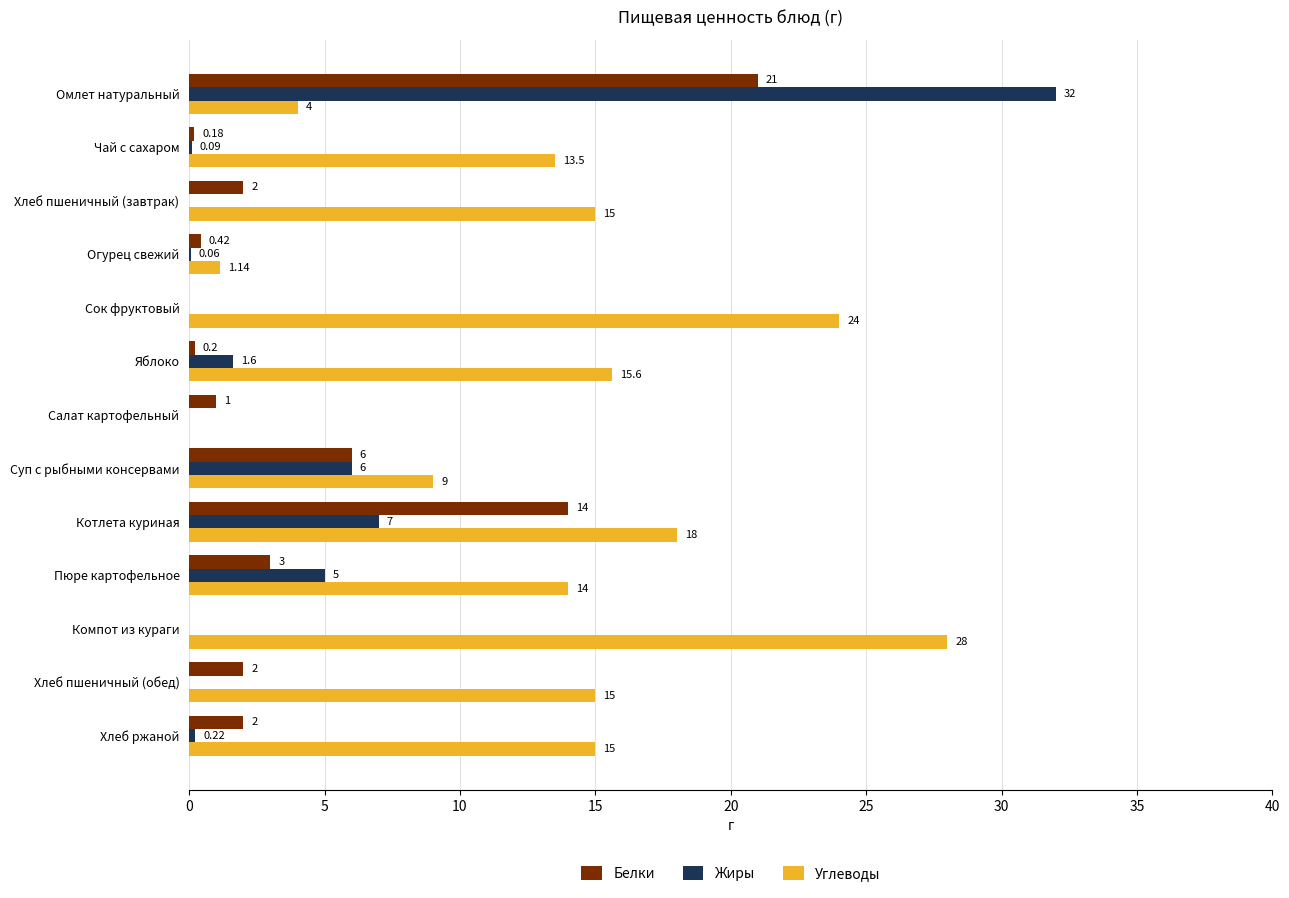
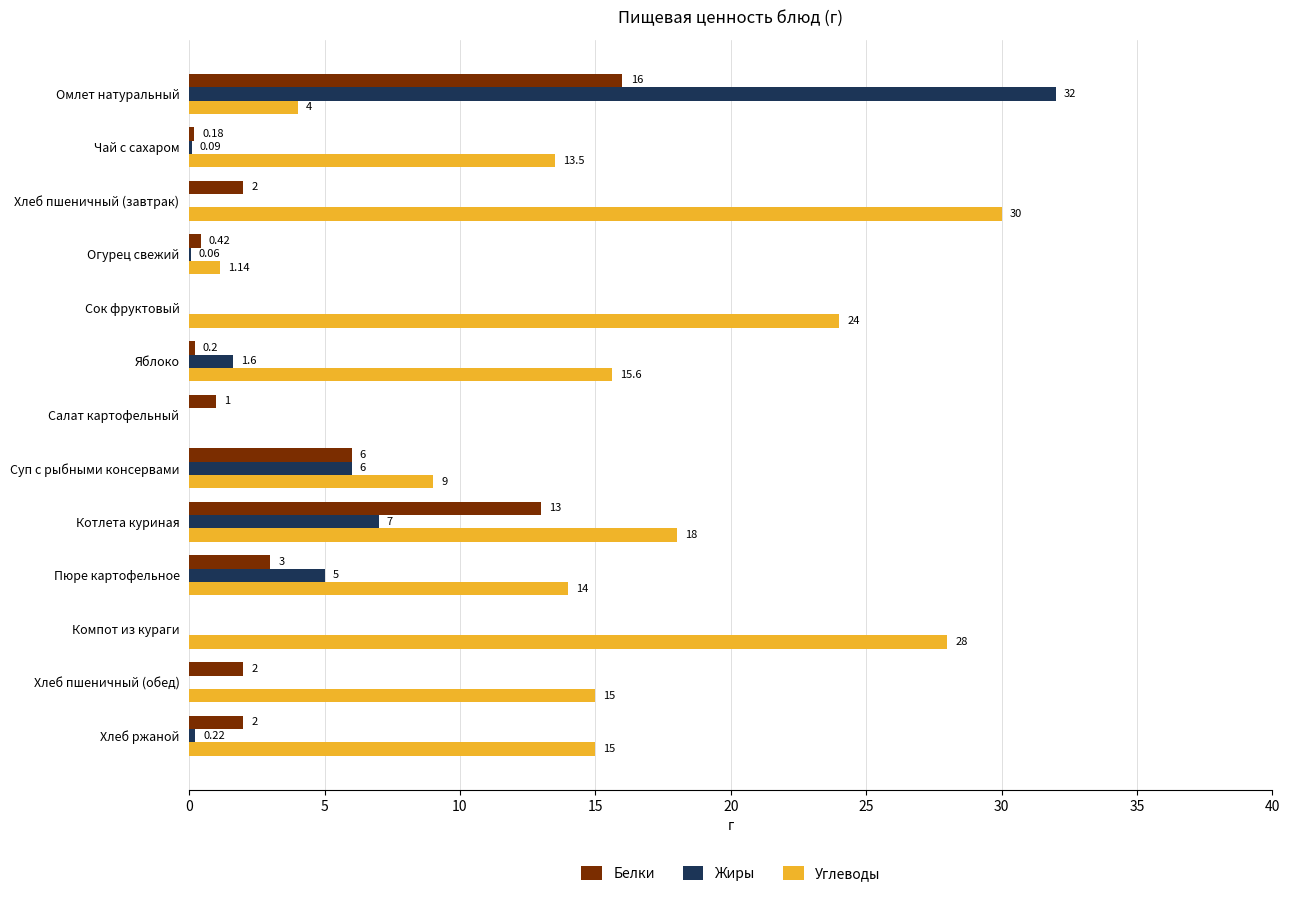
Белки, Омлет натуральный: 21 -> 16
Углеводы, Хлеб пшеничный (завтрак): 15 -> 30
Белки, Котлета куриная: 14 -> 13
